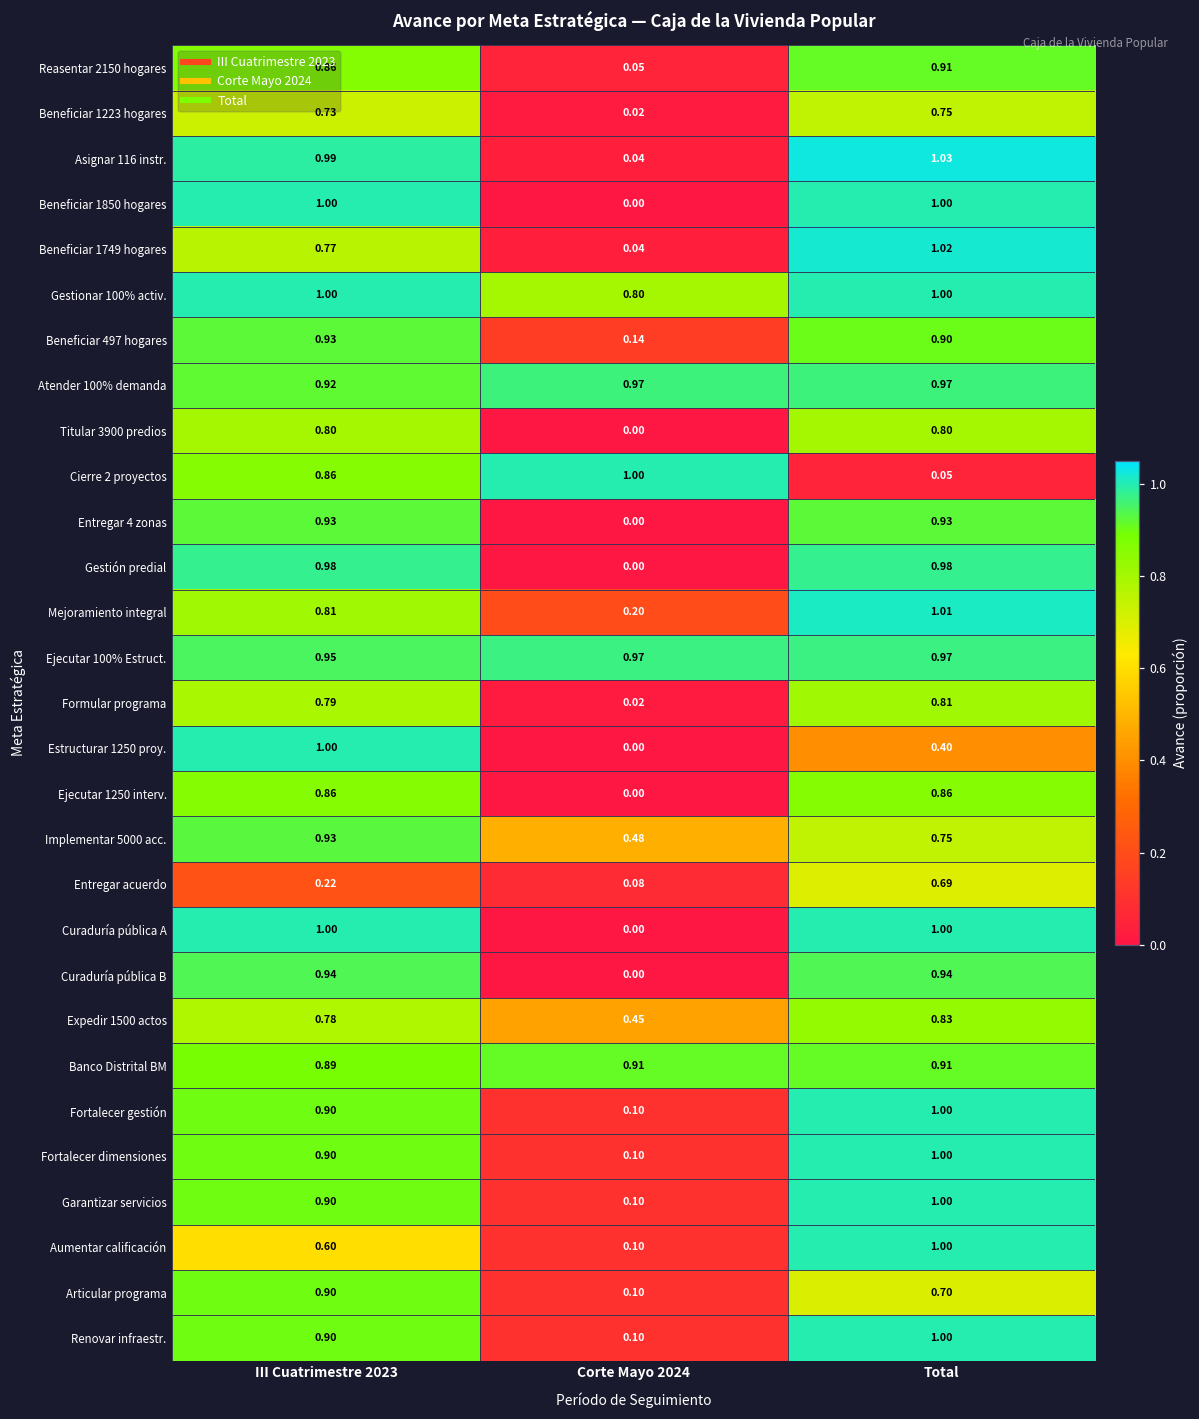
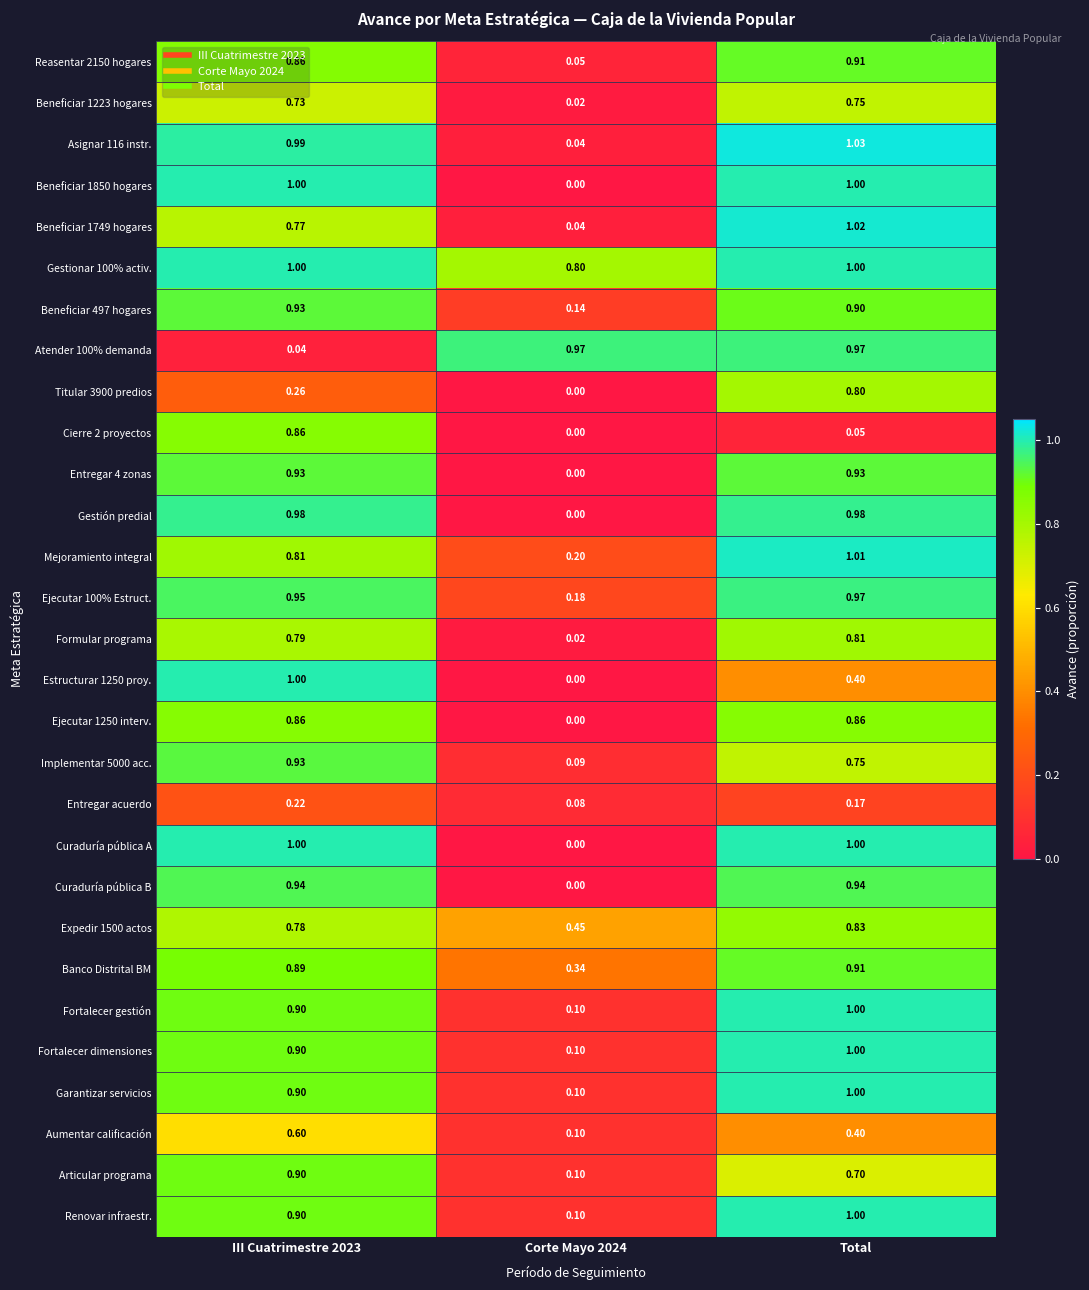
Atender 100% demanda, III Cuatrimestre 2023: 0.92 -> 0.04
Titular 3900 predios, III Cuatrimestre 2023: 0.80 -> 0.26
Cierre 2 proyectos, Corte Mayo 2024: 1.00 -> 0.00
Ejecutar 100% Estruct., Corte Mayo 2024: 0.97 -> 0.18
Implementar 5000 acc., Corte Mayo 2024: 0.48 -> 0.09
Entregar acuerdo, Total: 0.69 -> 0.17
Banco Distrital BM, Corte Mayo 2024: 0.91 -> 0.34
Aumentar calificación, Total: 1.00 -> 0.40
